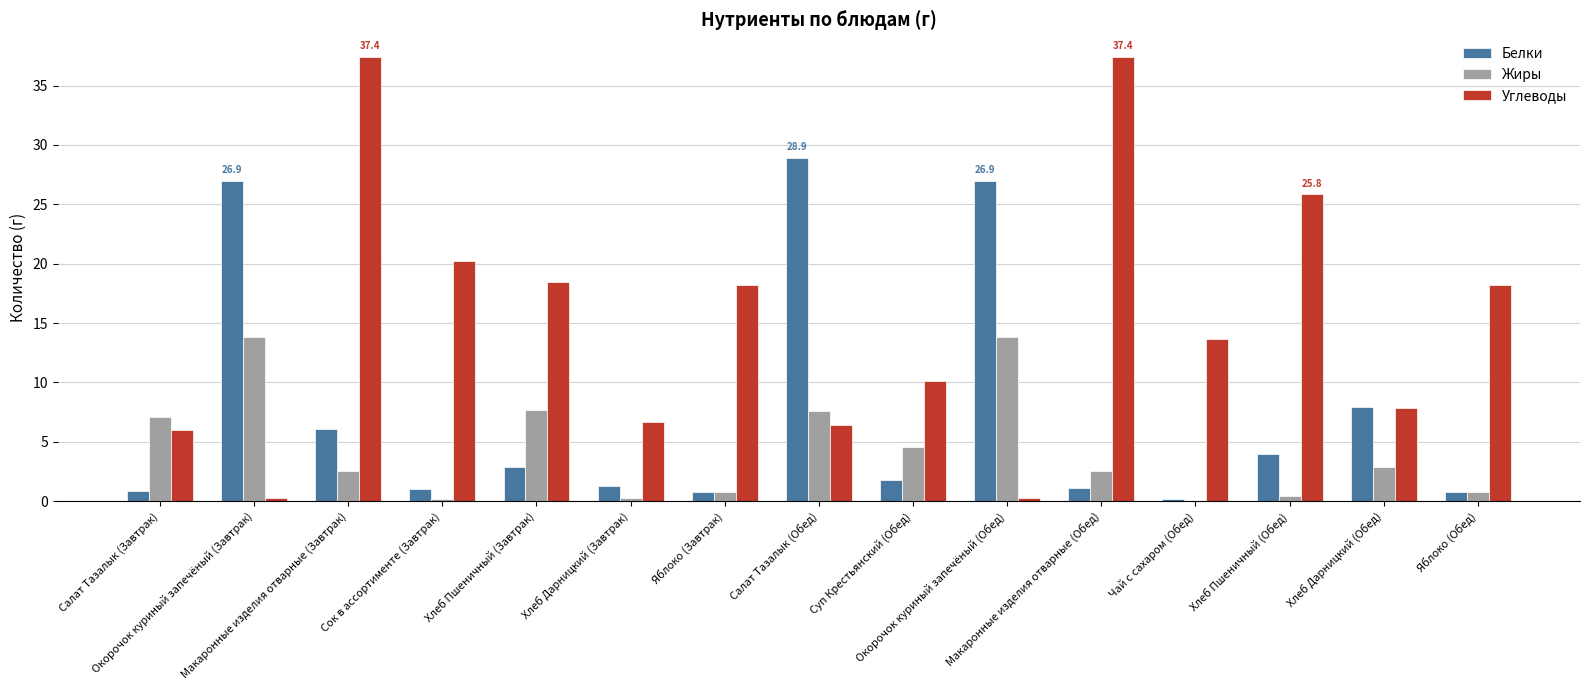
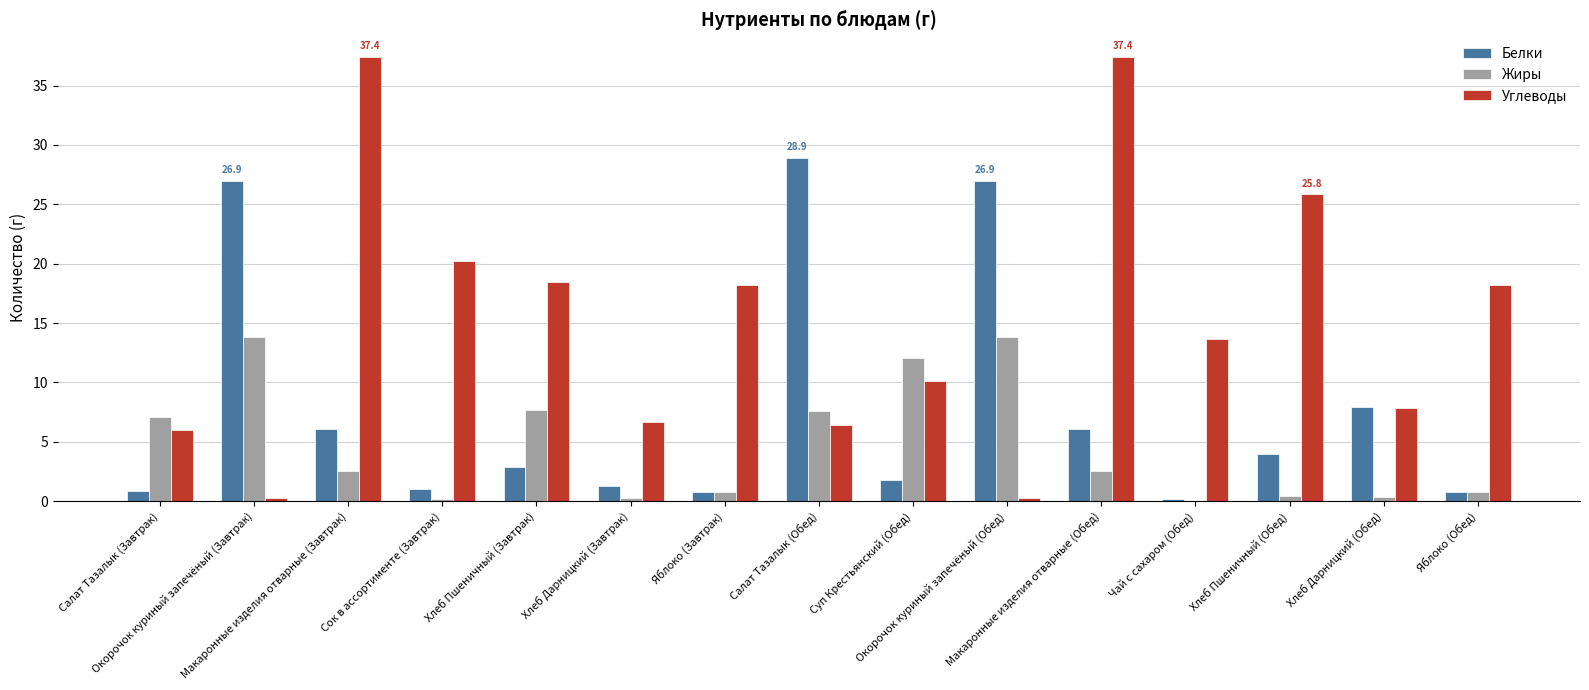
Жиры, Суп Крестьянский (Обед): 4.6 -> 12.0
Белки, Макаронные изделия отварные (Обед): 1.1 -> 6.1
Жиры, Хлеб Дарницкий (Обед): 2.9 -> 0.3
